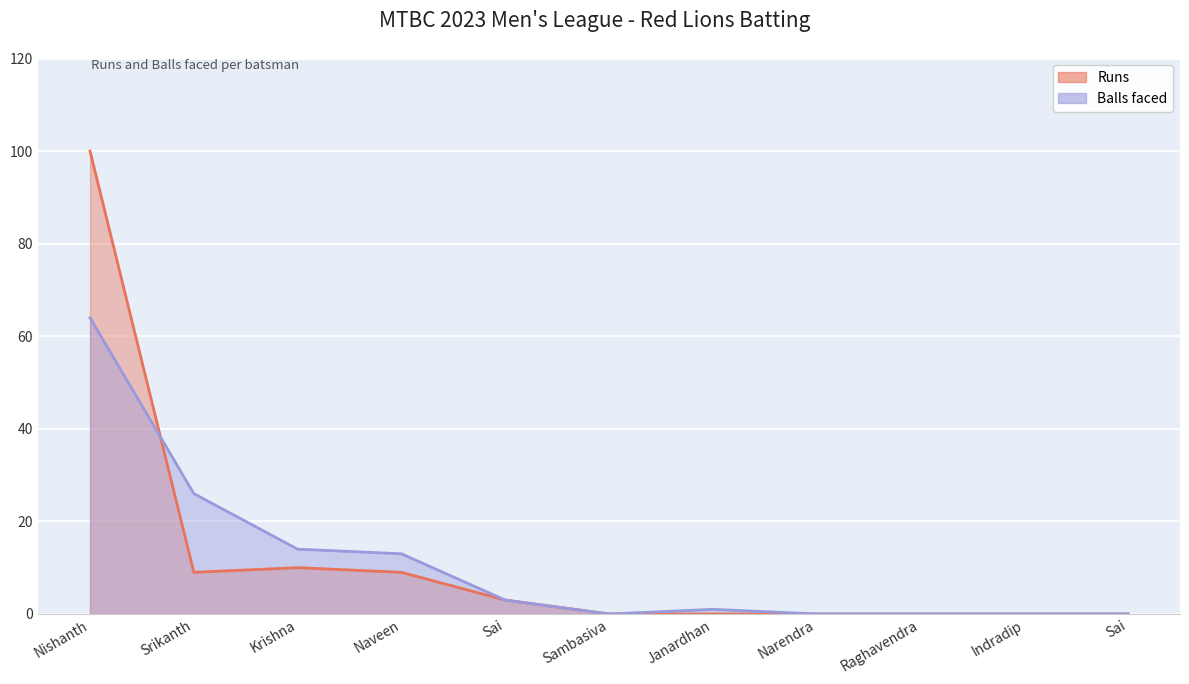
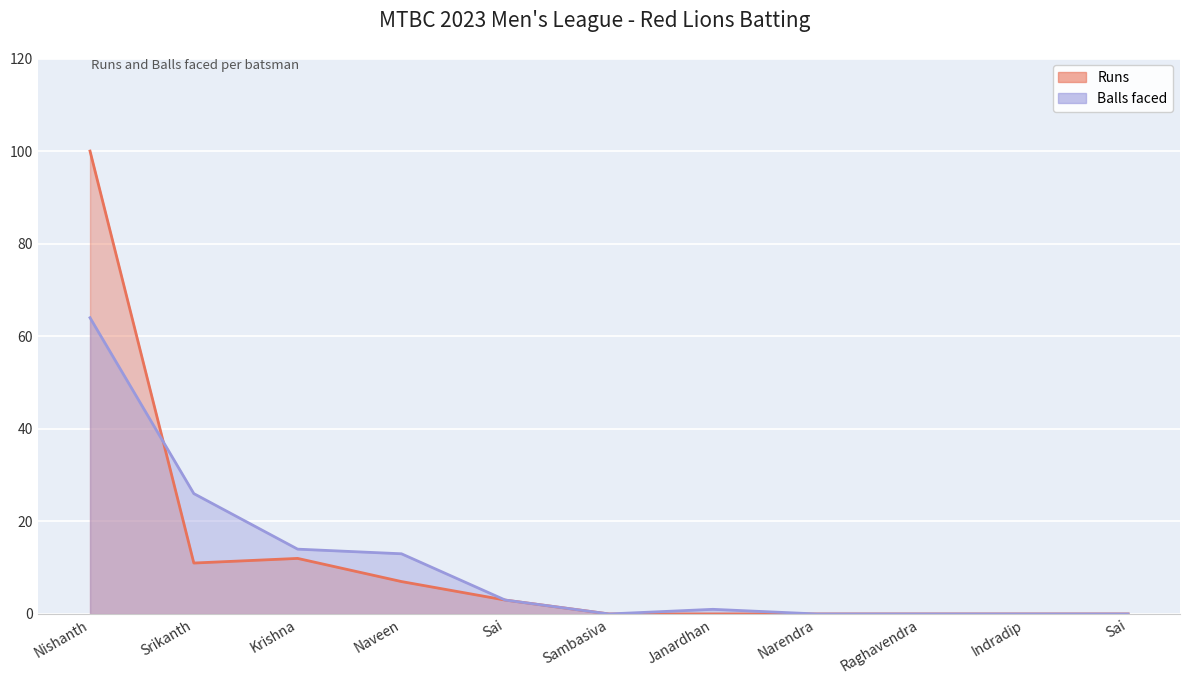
Runs, Srikanth: 9 -> 11
Runs, Krishna: 10 -> 12
Runs, Naveen: 9 -> 7
